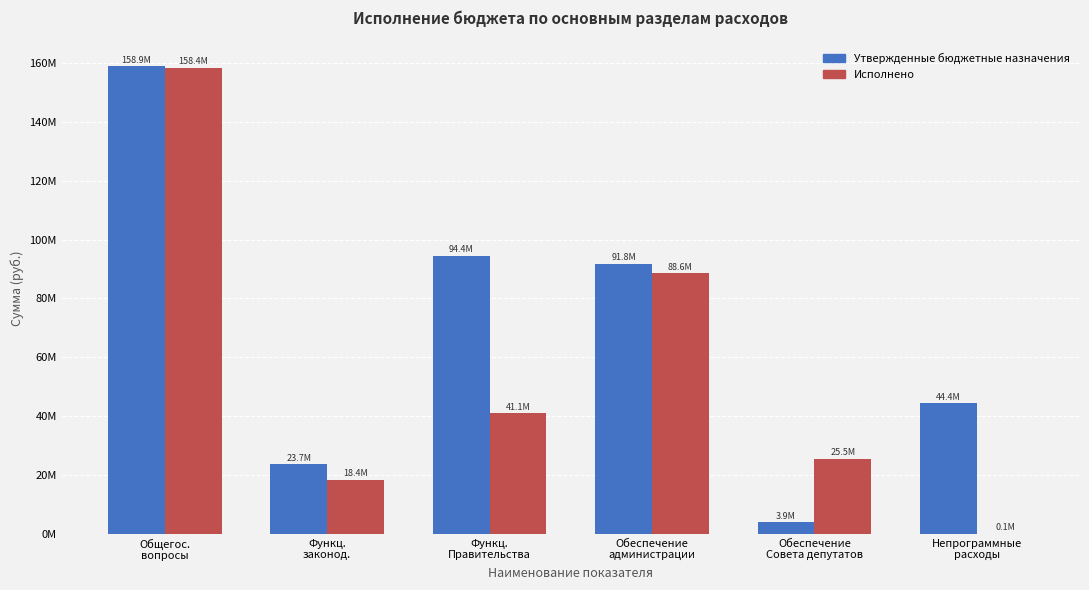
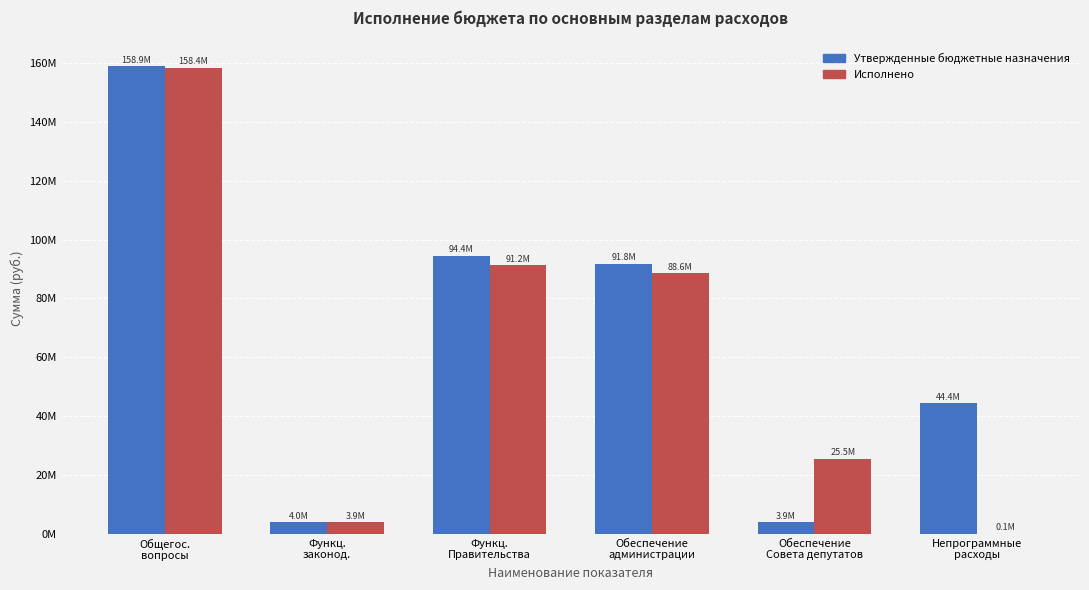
Утвержденные бюджетные назначения, Функц. законод.: 23.7M -> 4.0M
Исполнено, Функц. законод.: 18.4M -> 3.9M
Исполнено, Функц. Правительства: 41.1M -> 91.2M
